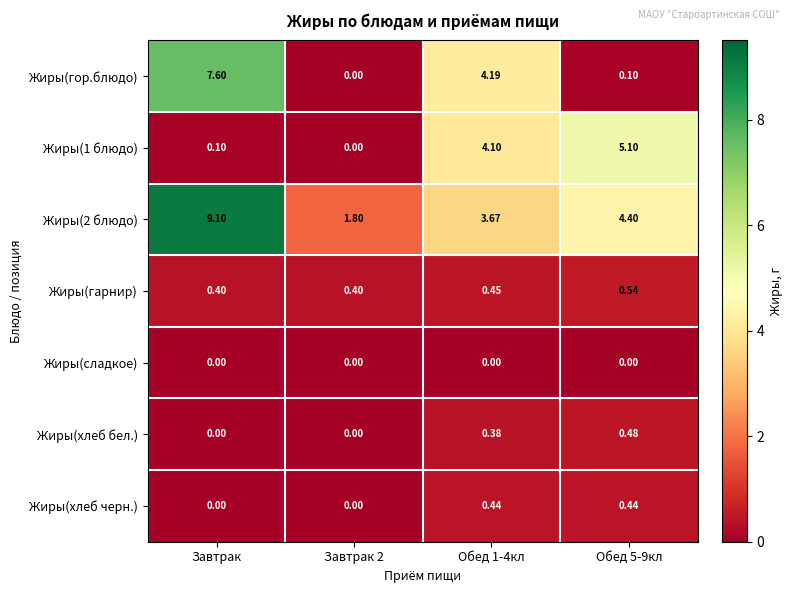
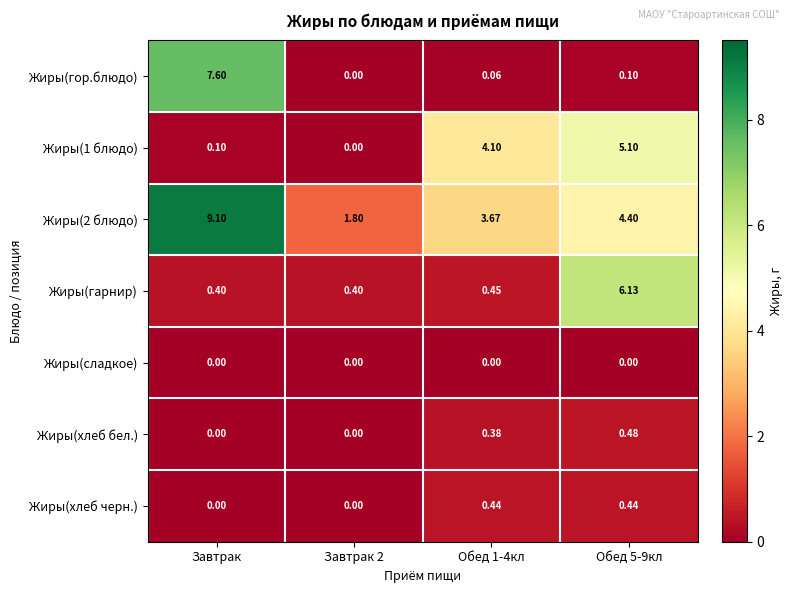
Жиры(гор.блюдо), Обед 1-4кл: 4.19 -> 0.06
Жиры(гарнир), Обед 5-9кл: 0.54 -> 6.13
